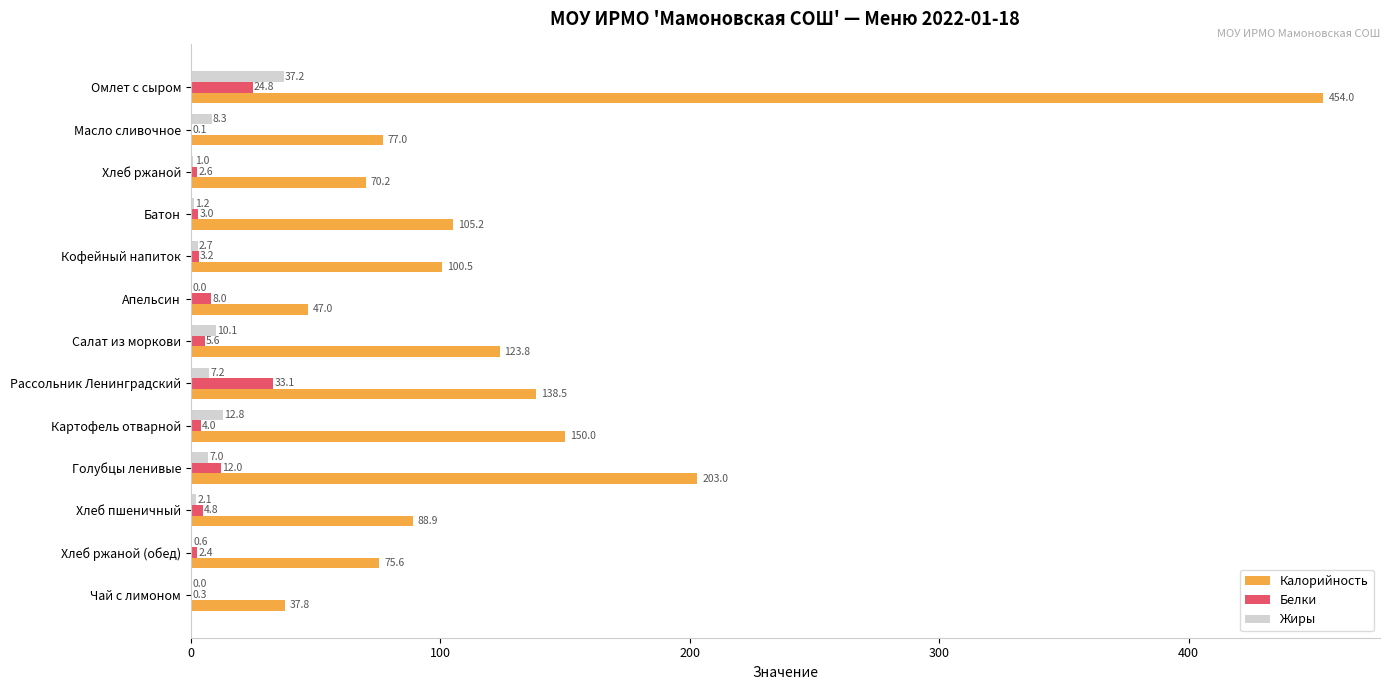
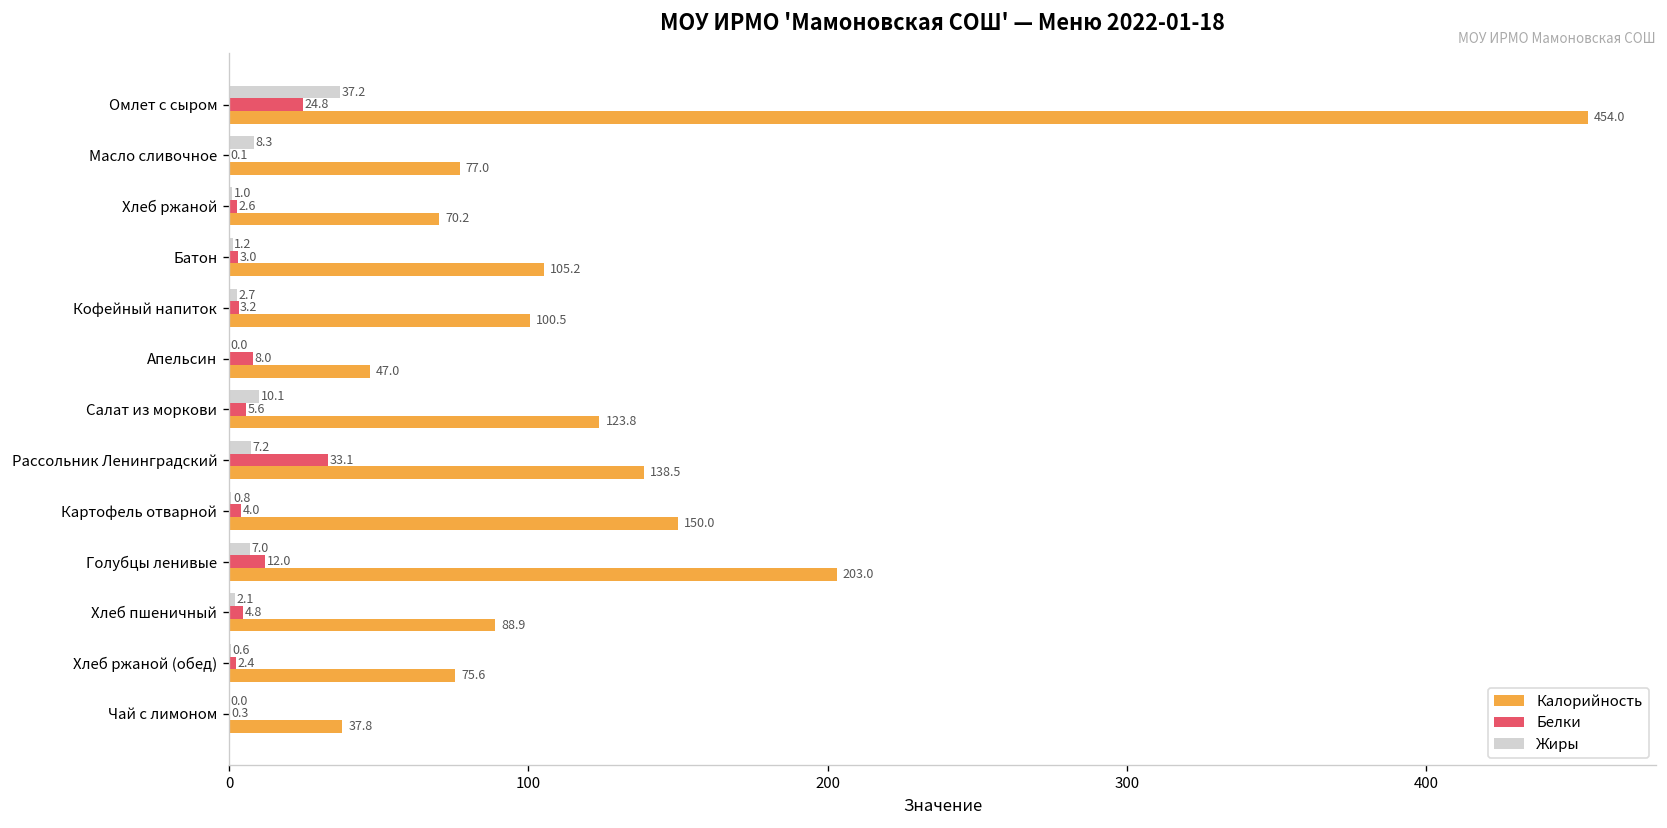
Жиры, Картофель отварной: 12.8 -> 0.8
